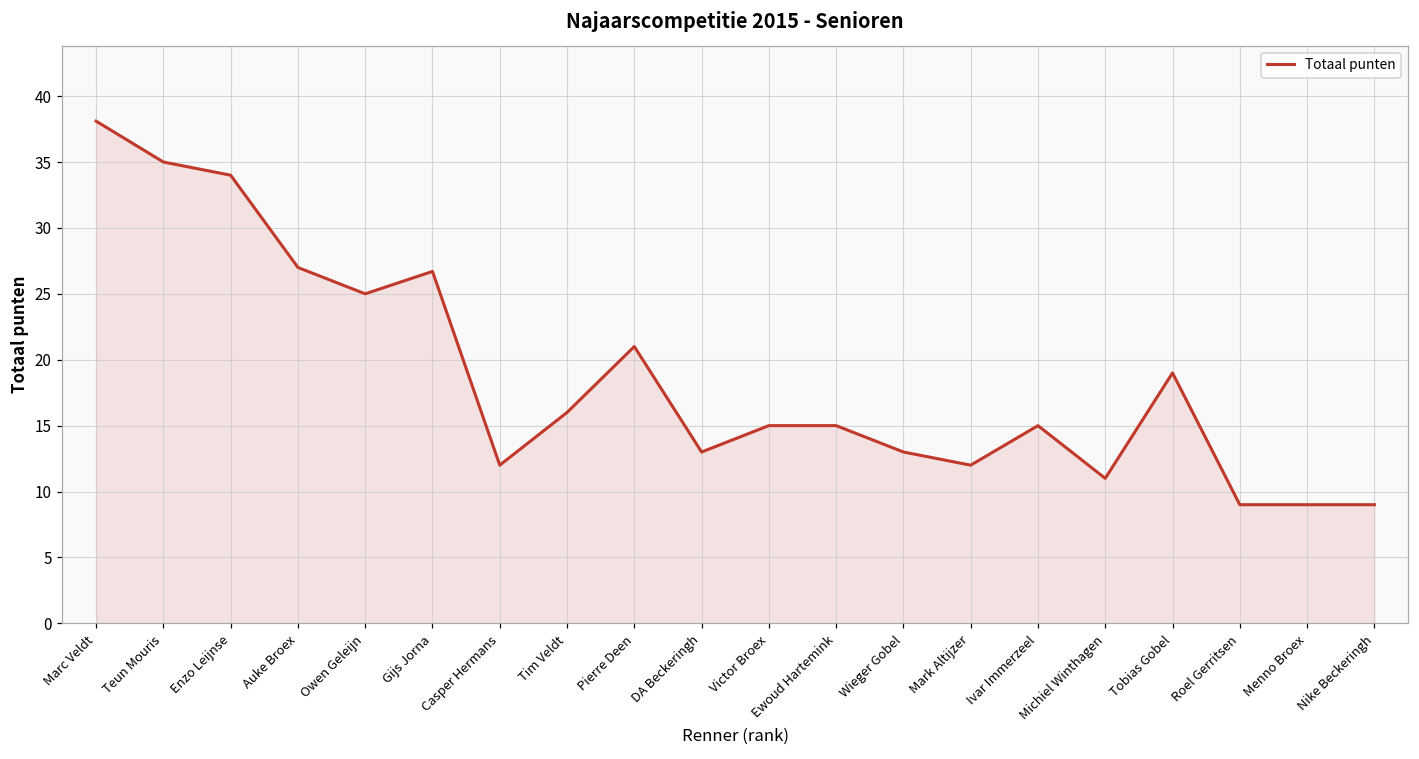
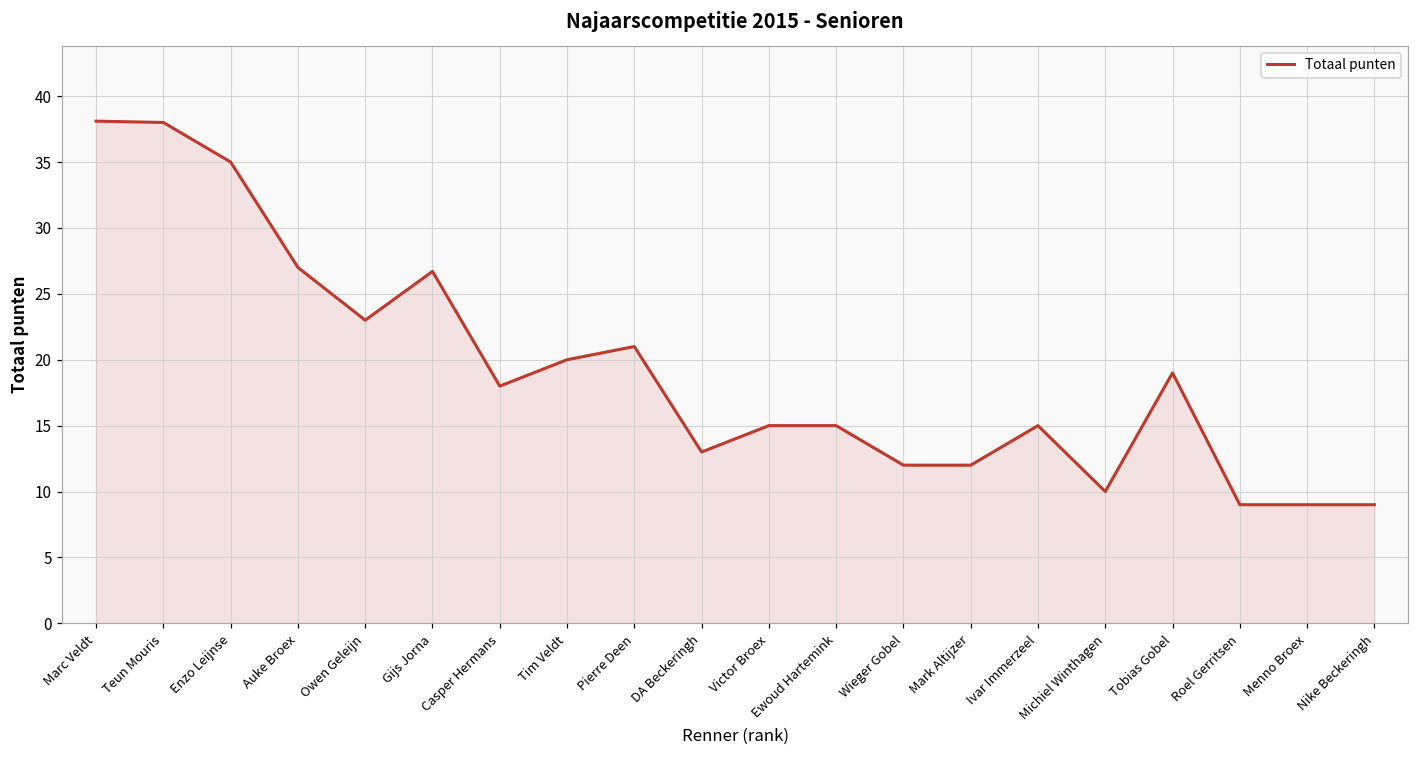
Teun Mouris: 35 -> 38
Enzo Leijnse: 34 -> 35
Owen Geleijn: 25 -> 23
Casper Hermans: 12 -> 18
Tim Veldt: 16 -> 20
Wieger Gobel: 13 -> 12
Michiel Winthagen: 11 -> 10
